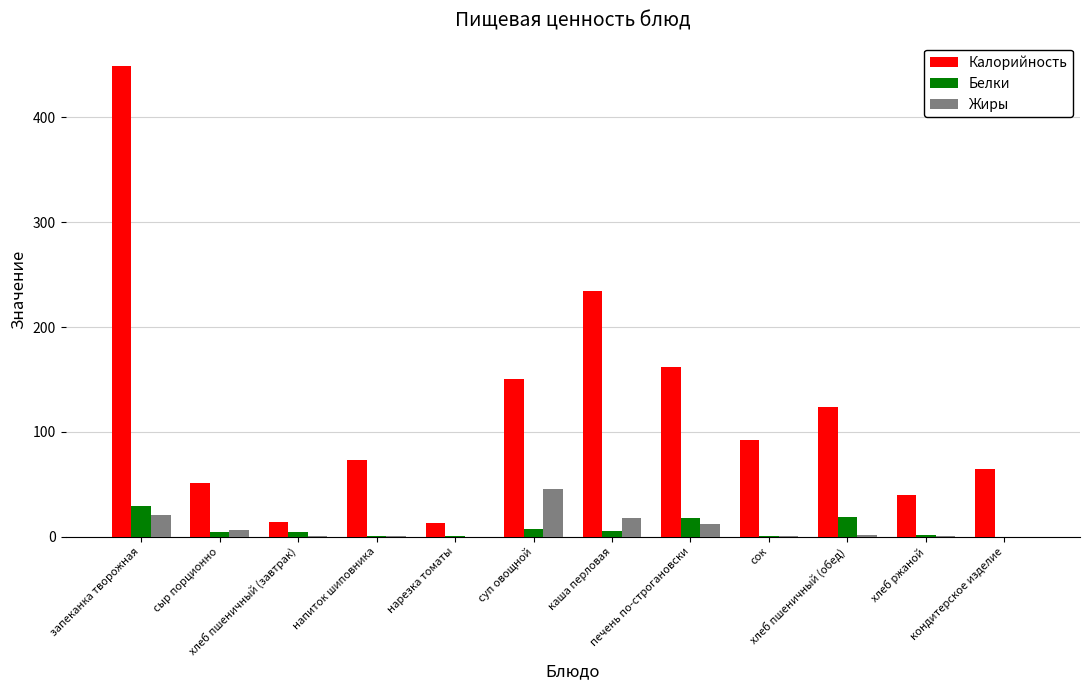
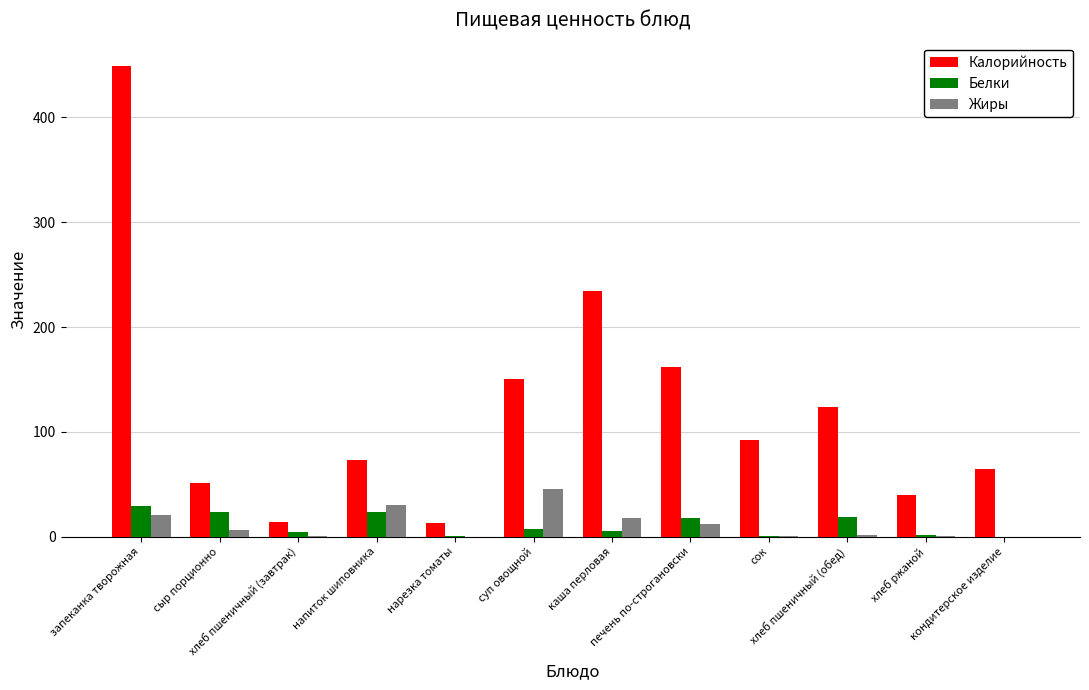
Белки, сыр порционно: 5 -> 23
Белки, напиток шиповника: 0 -> 23
Жиры, напиток шиповника: 0 -> 31
